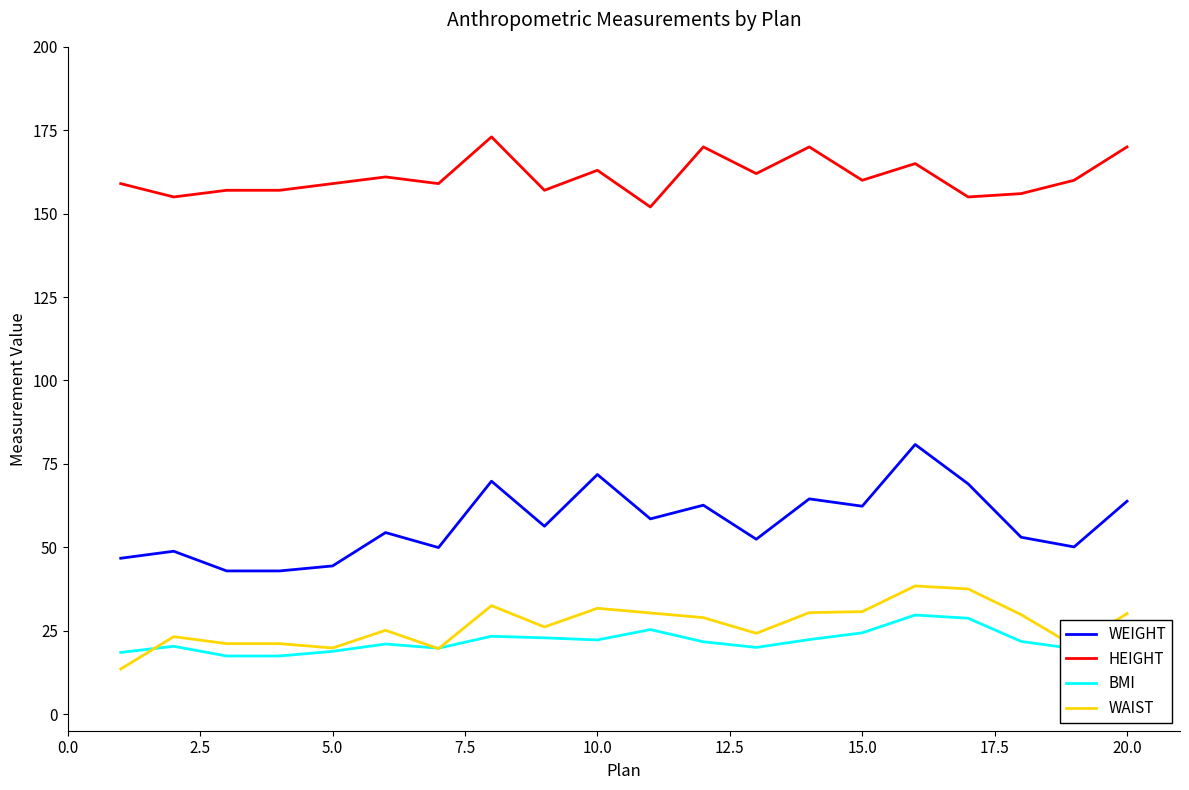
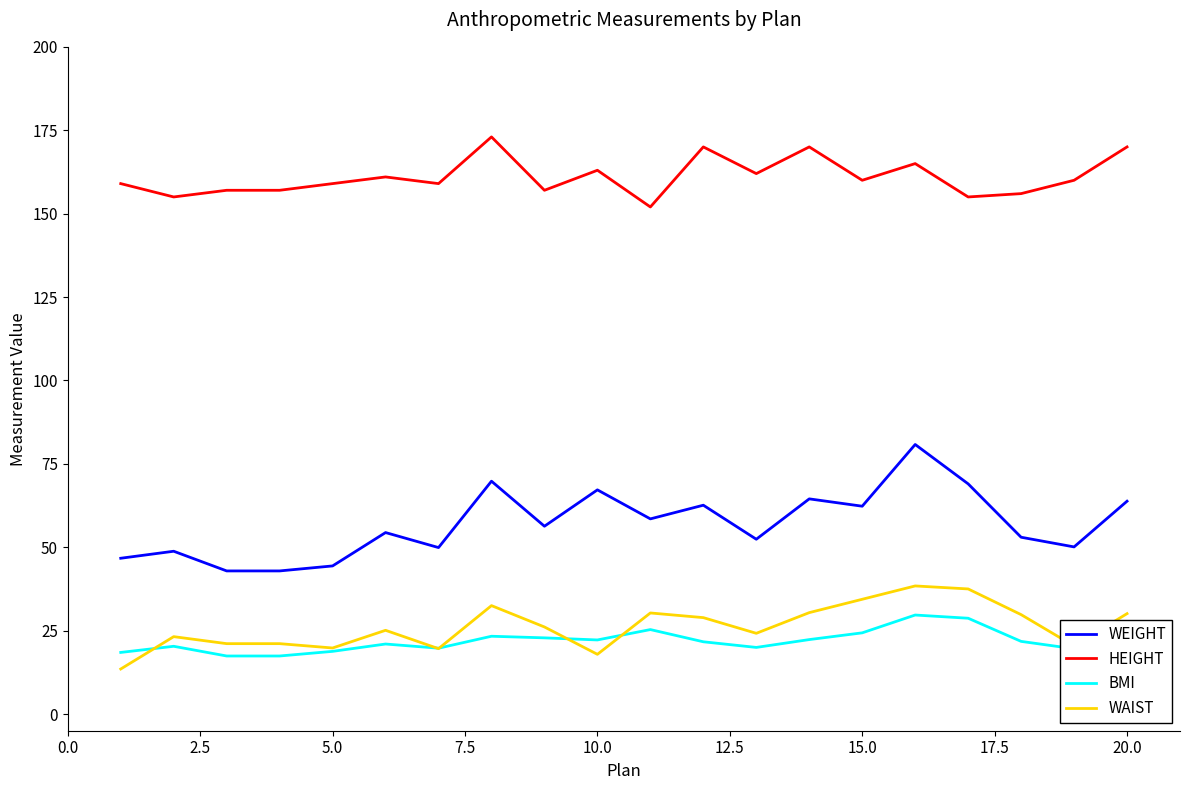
WEIGHT, 10.0: 72 -> 67
WAIST, 10.0: 32 -> 18
WAIST, 15.0: 31 -> 34
